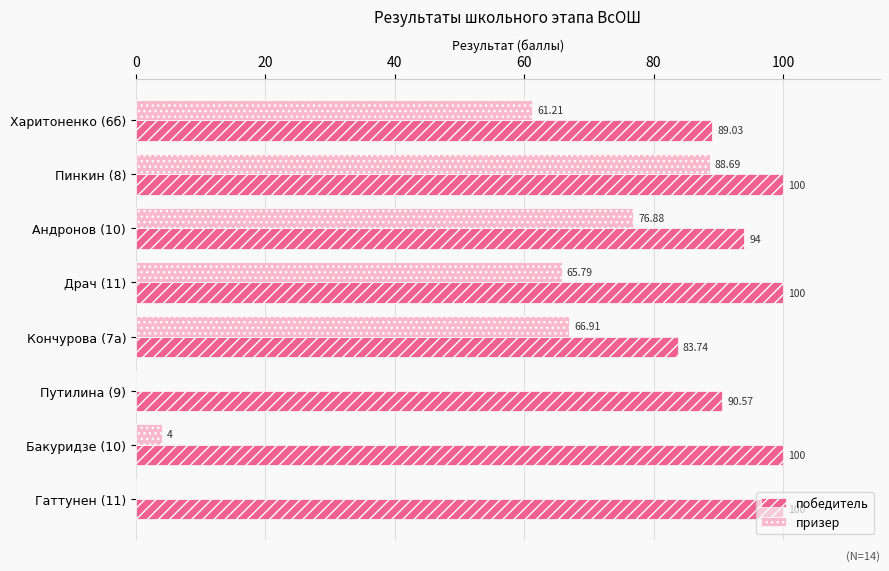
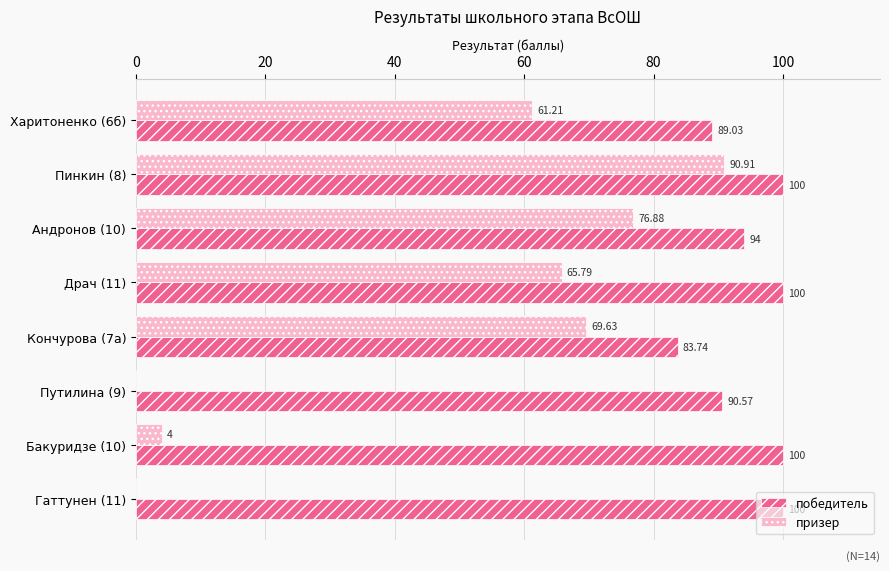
призер, Пинкин (8): 88.69 -> 90.91
призер, Кончурова (7а): 66.91 -> 69.63
